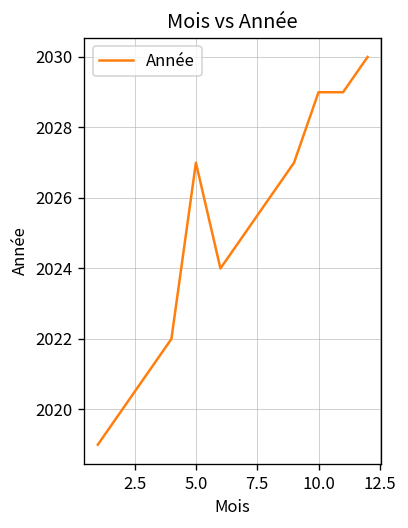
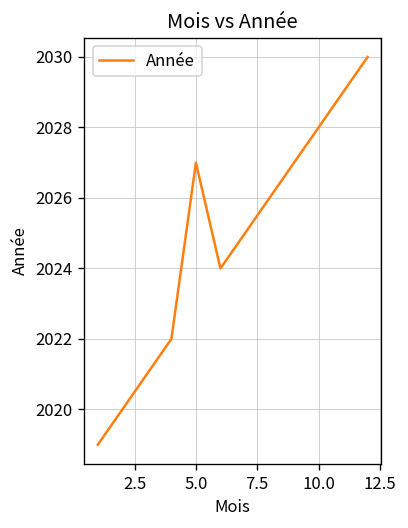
10.0: 2029 -> 2028
